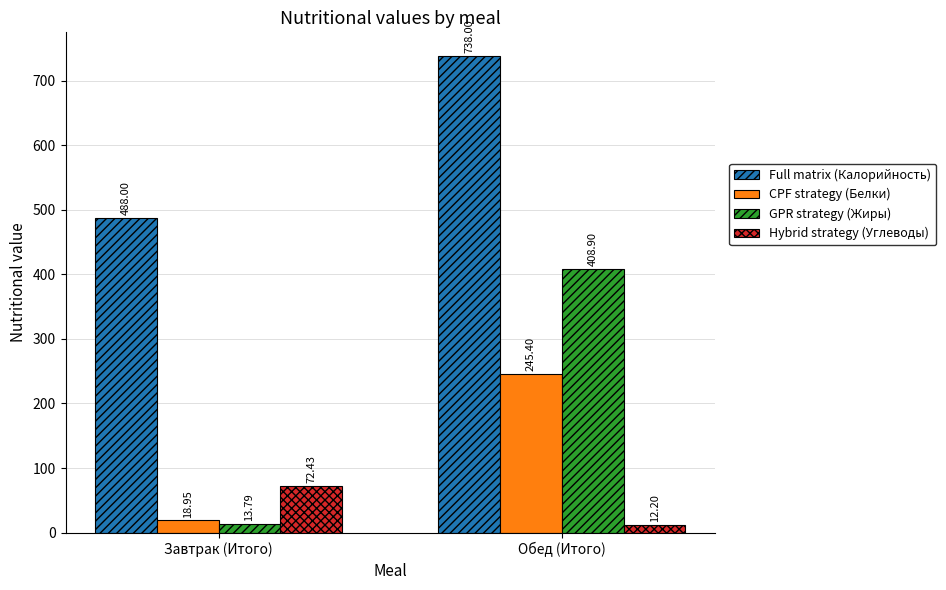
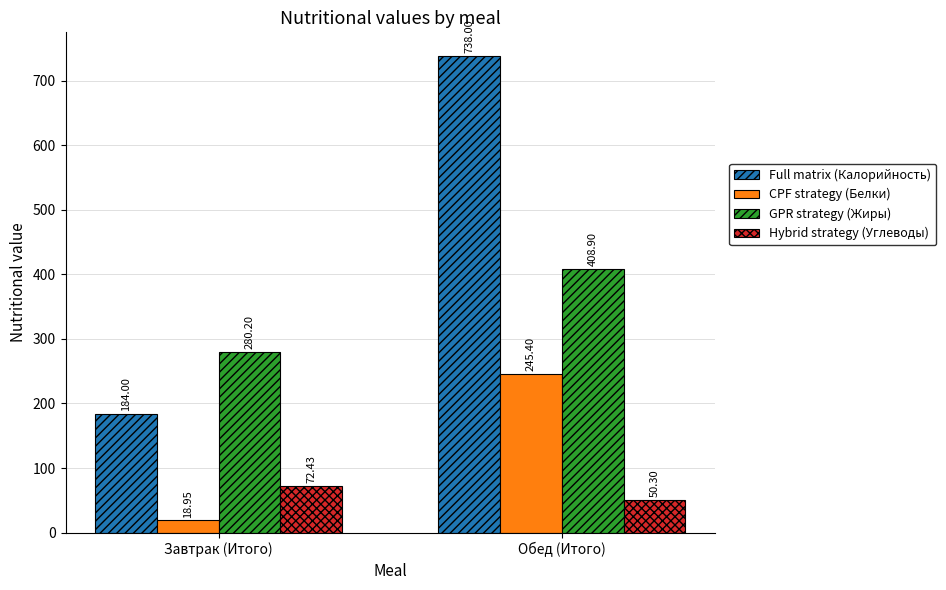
Full matrix (Калорийность), Завтрак (Итого): 488.00 -> 184.00
GPR strategy (Жиры), Завтрак (Итого): 13.79 -> 280.20
Hybrid strategy (Углеводы), Обед (Итого): 12.20 -> 50.30
